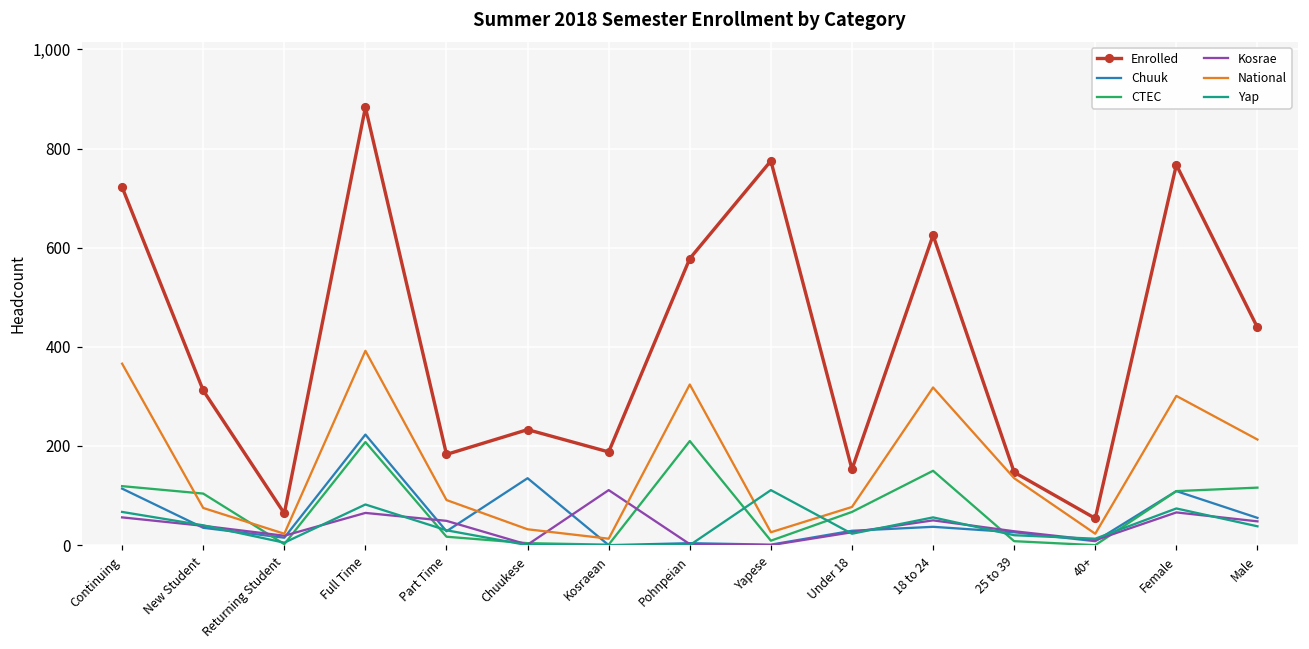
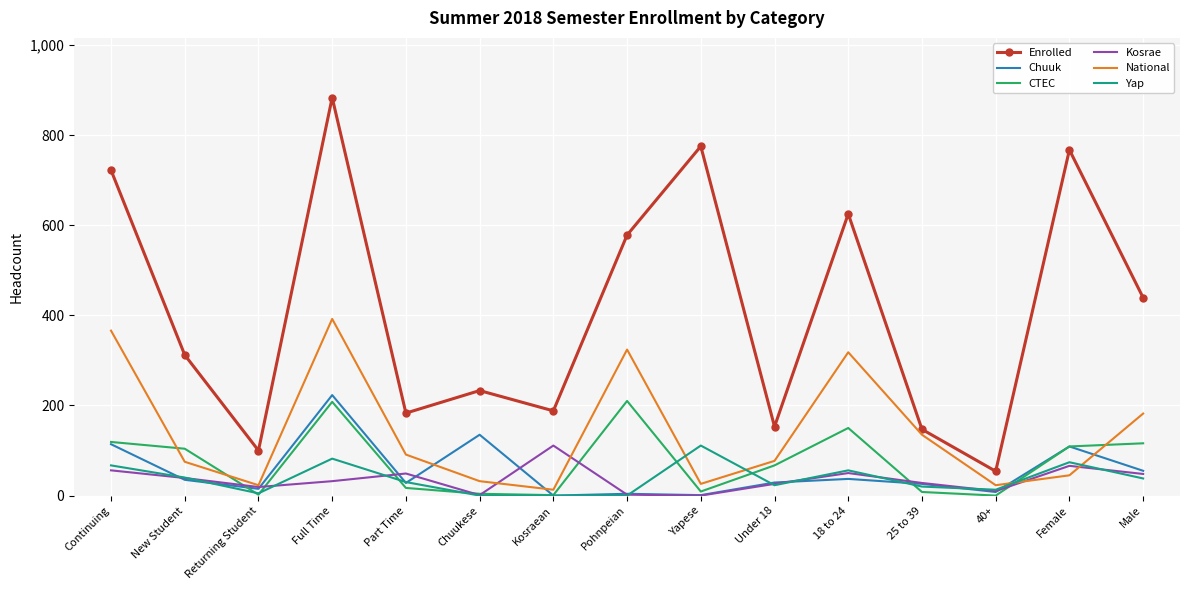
Enrolled, Returning Student: 60 -> 100
Kosrae, Full Time: 70 -> 30
National, Female: 300 -> 50
National, Male: 210 -> 180
